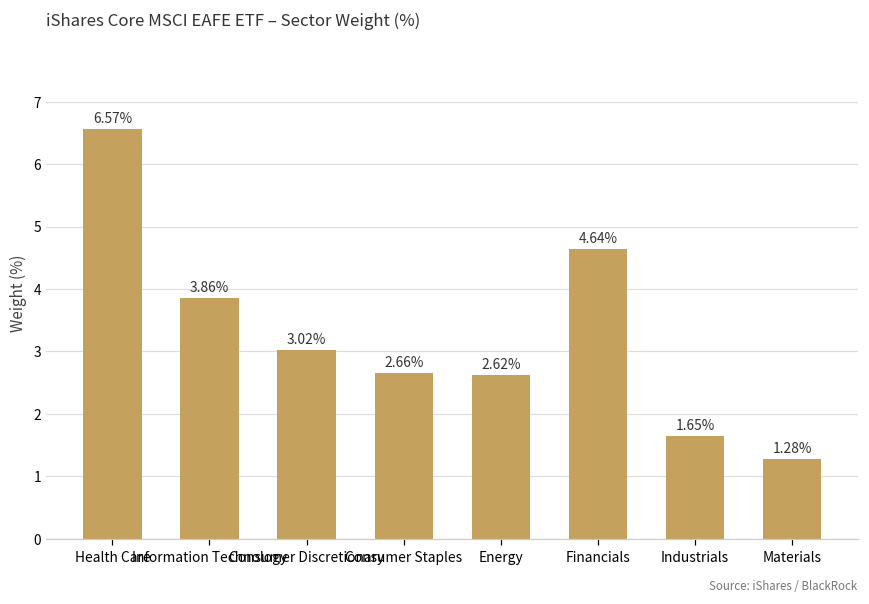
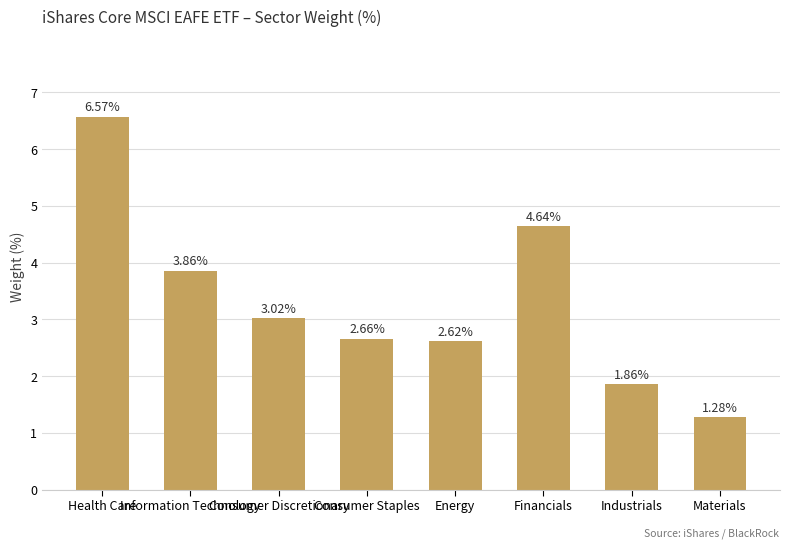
Industrials: 1.65% -> 1.86%
